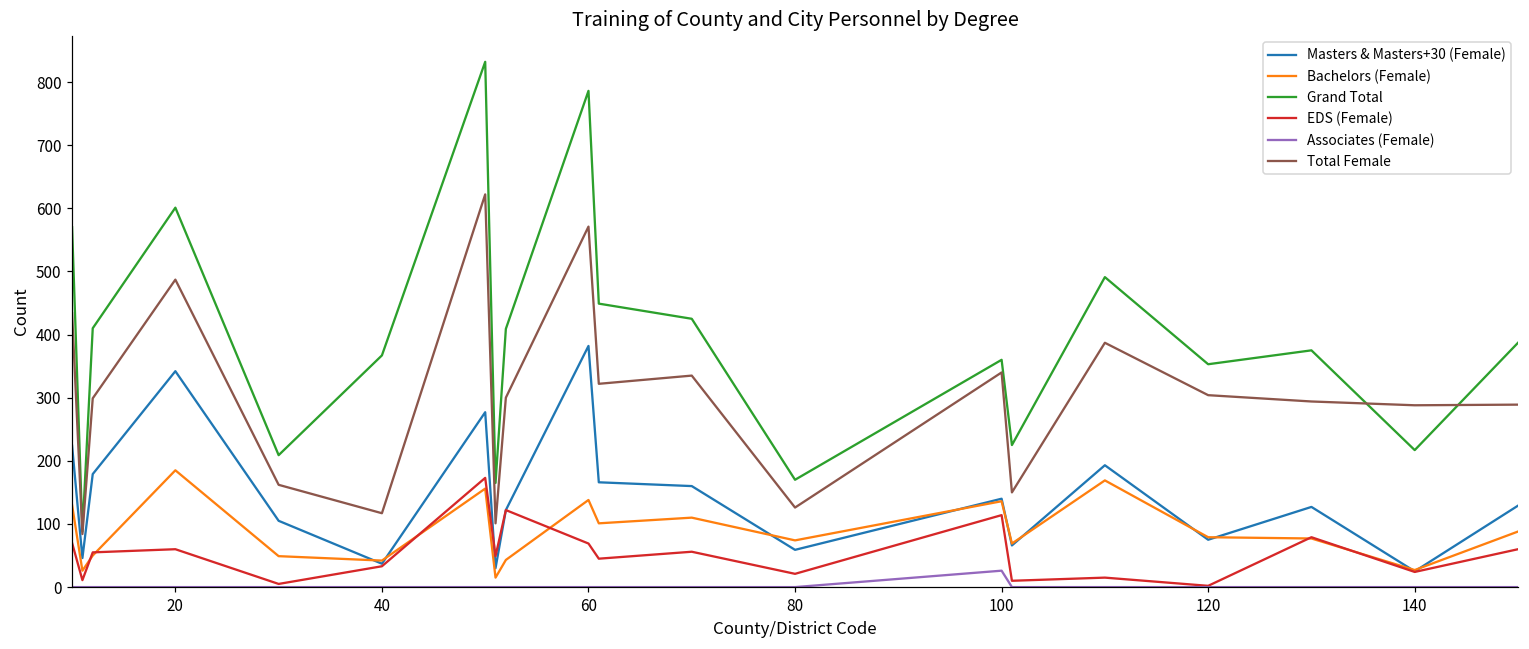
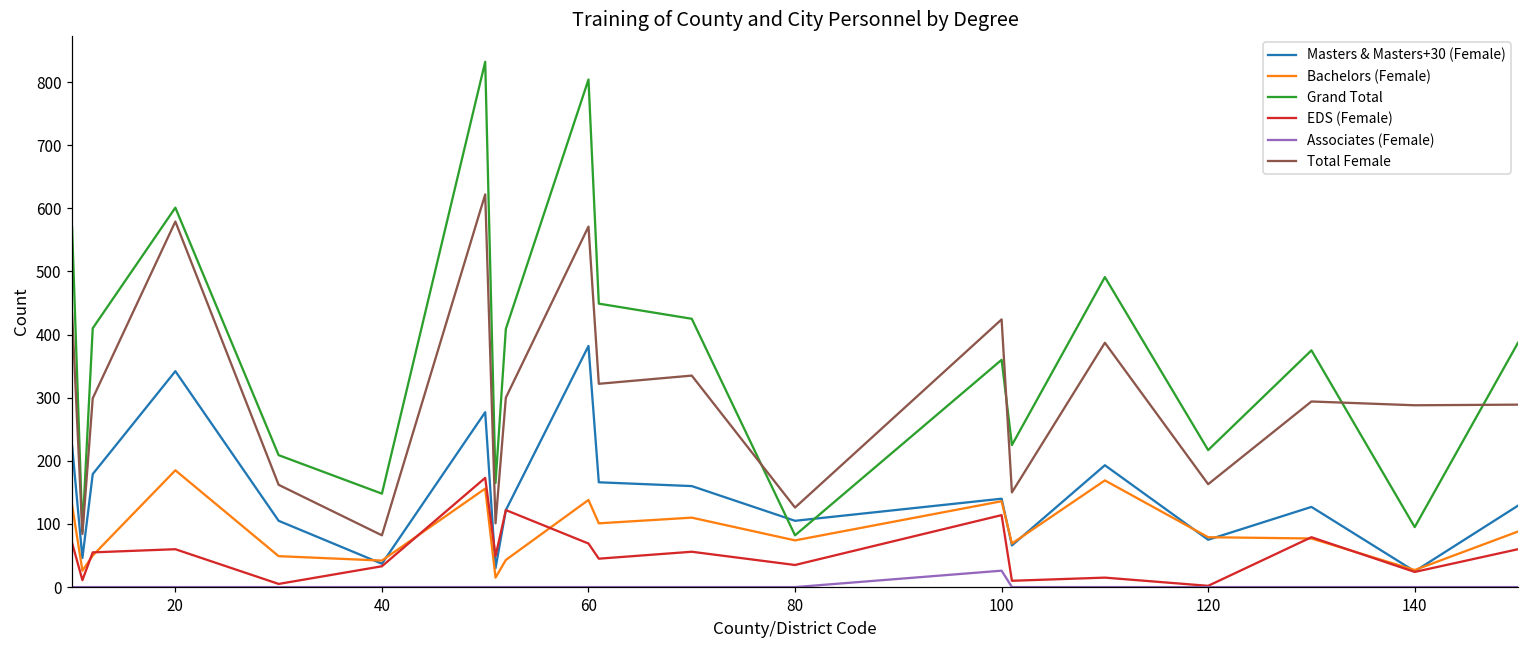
Total Female, 20: 490 -> 580
Grand Total, 40: 370 -> 150
Total Female, 40: 120 -> 80
Grand Total, 60: 790 -> 800
Masters & Masters+30 (Female), 80: 60 -> 110
Grand Total, 80: 170 -> 80
EDS (Female), 80: 20 -> 40
Total Female, 100: 340 -> 420
Grand Total, 120: 350 -> 220
Total Female, 120: 300 -> 160
Grand Total, 140: 220 -> 100
